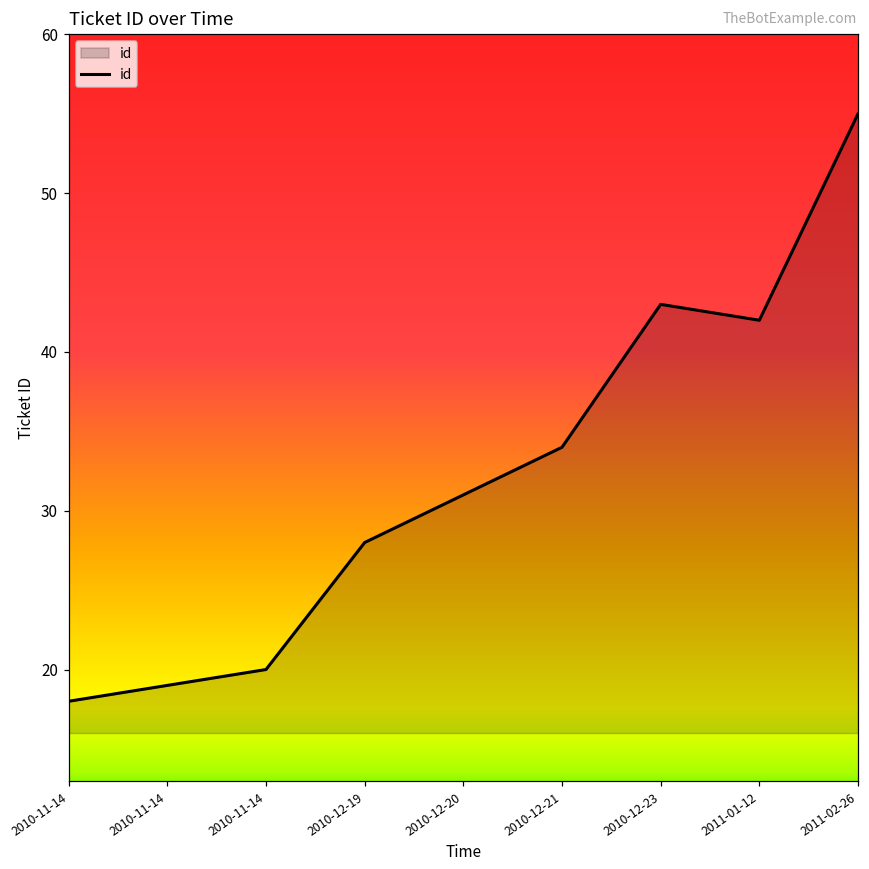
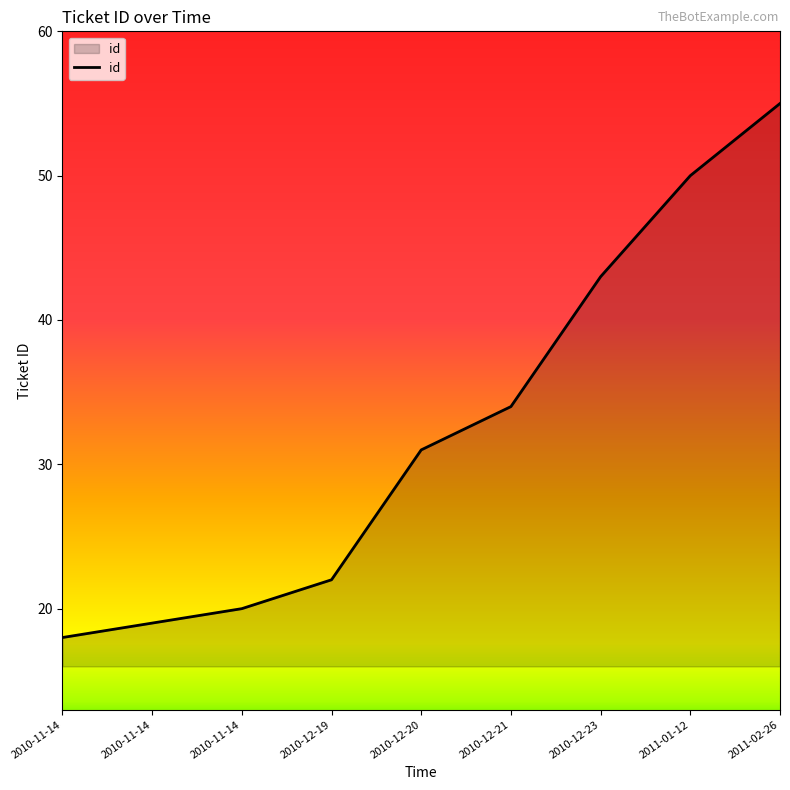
2010-12-19: 28 -> 22
2011-01-12: 42 -> 50
